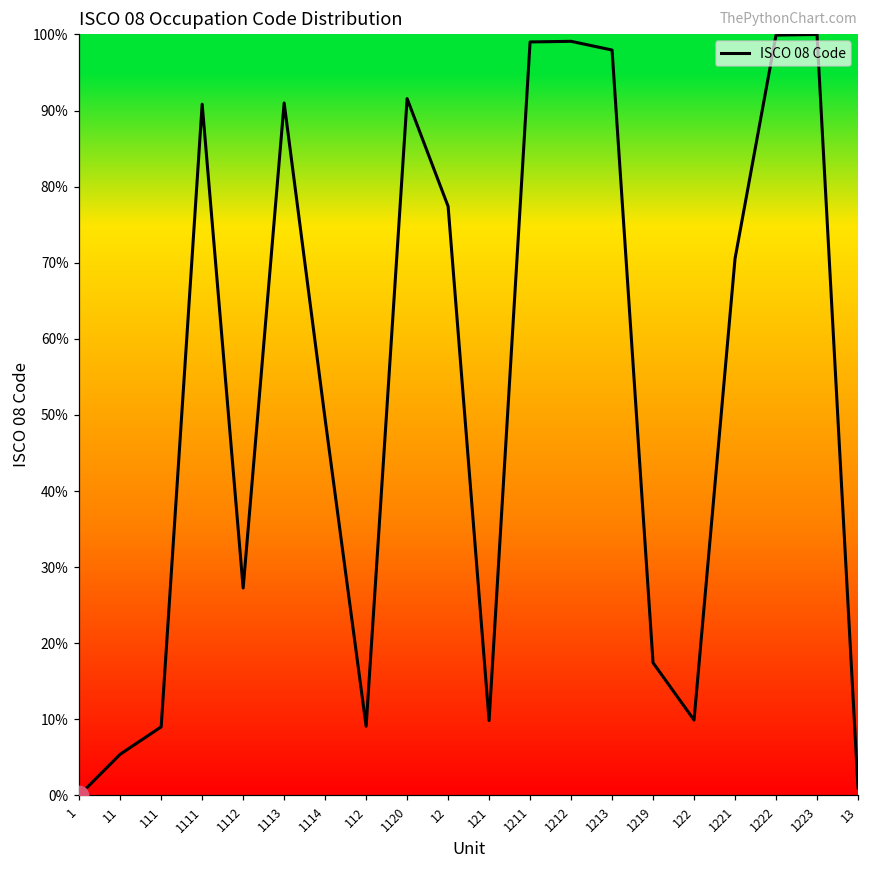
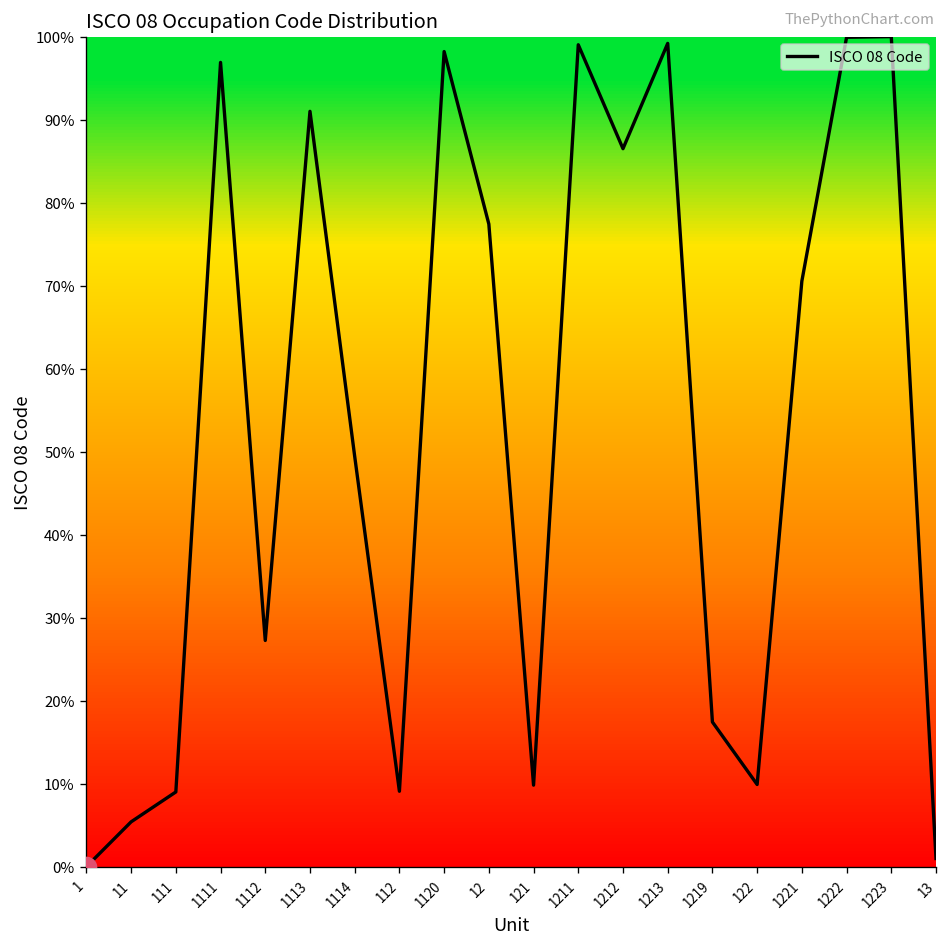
ISCO 08 Code, 1111: 91% -> 97%
ISCO 08 Code, 1120: 92% -> 98%
ISCO 08 Code, 1212: 99% -> 86%
ISCO 08 Code, 1213: 98% -> 99%
